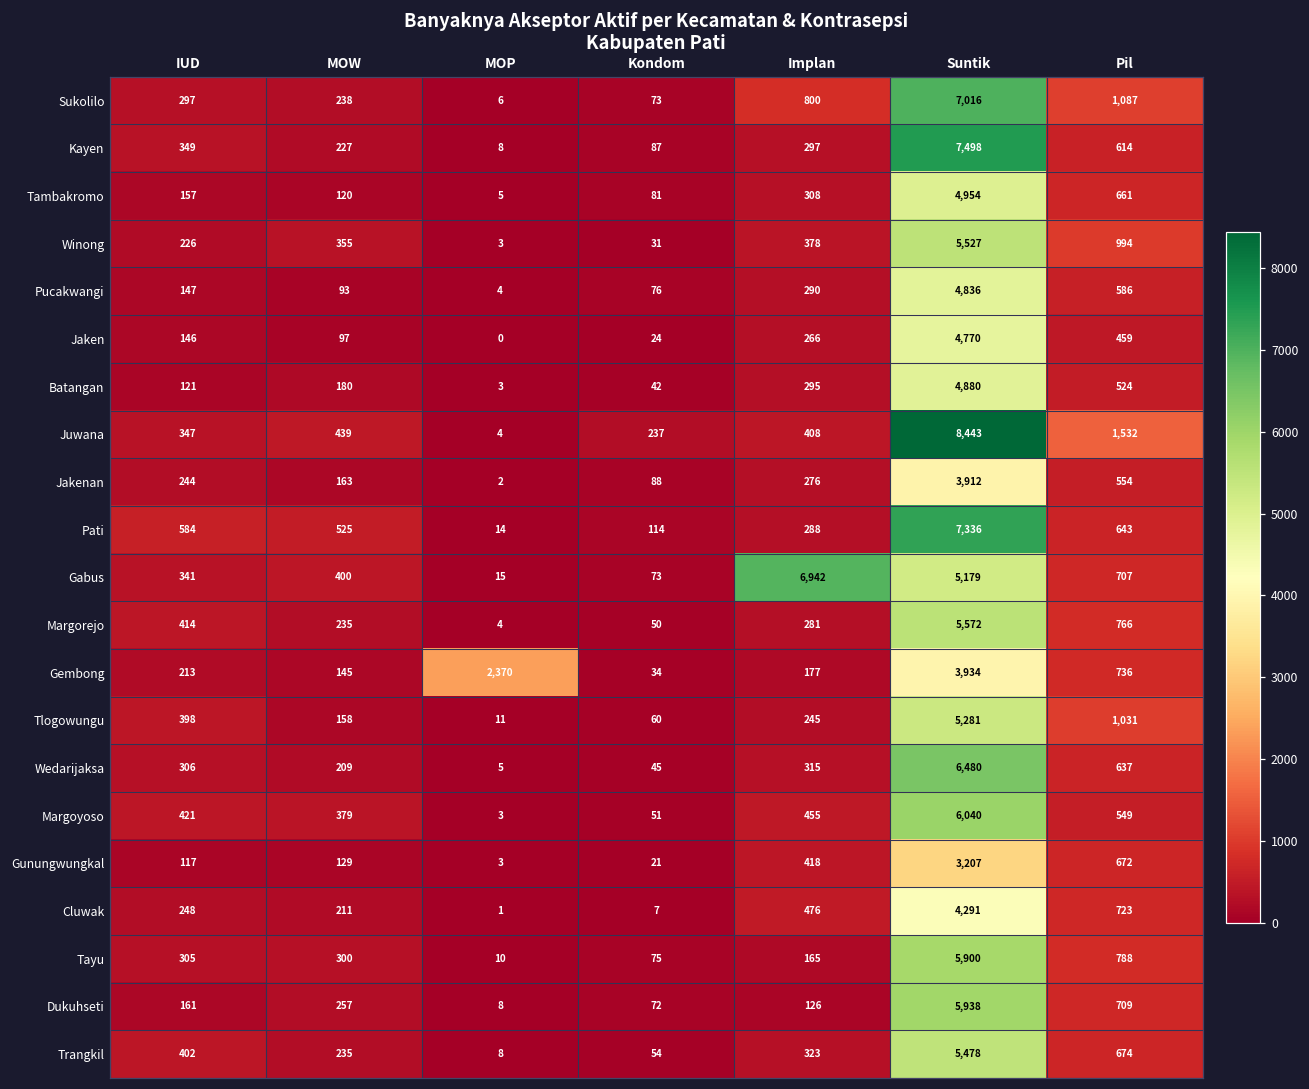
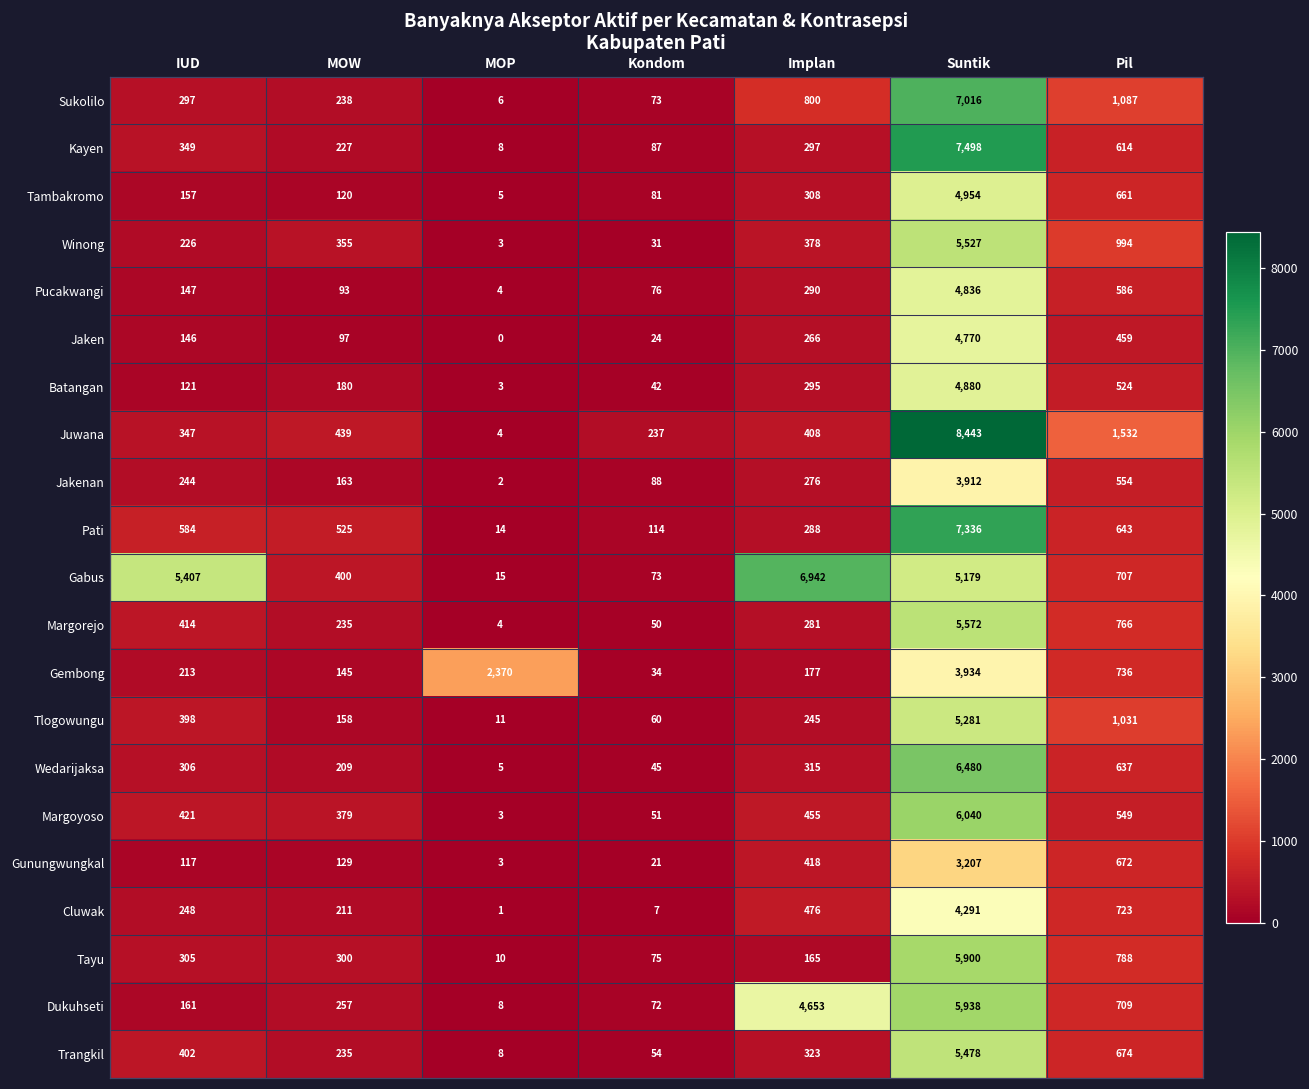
Gabus, IUD: 341 -> 5,407
Dukuhseti, Implan: 126 -> 4,653
